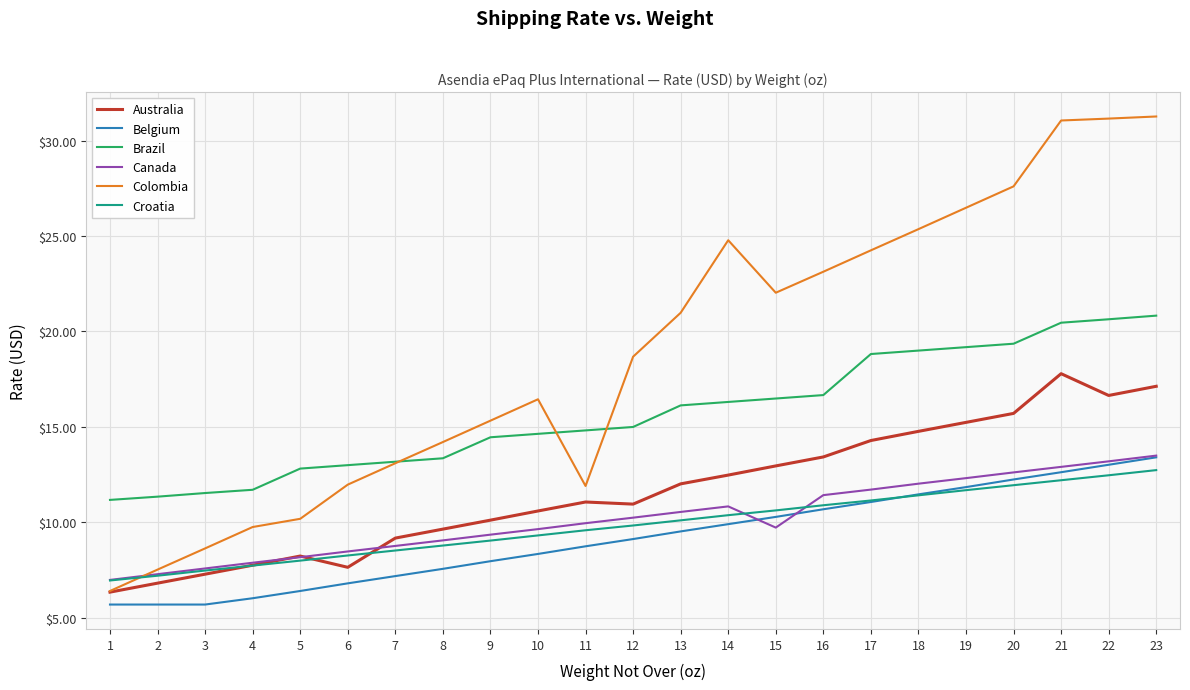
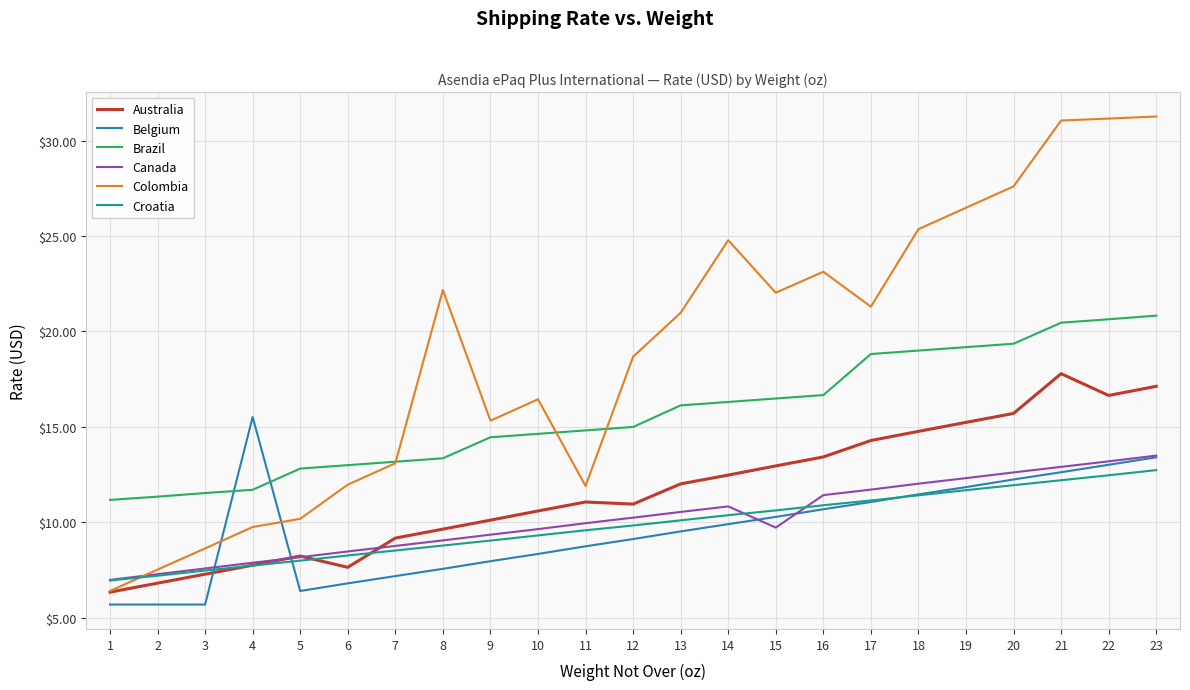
Belgium, 4: $6.0 -> $15.5
Colombia, 8: $14.2 -> $22.2
Colombia, 17: $24.3 -> $21.3
